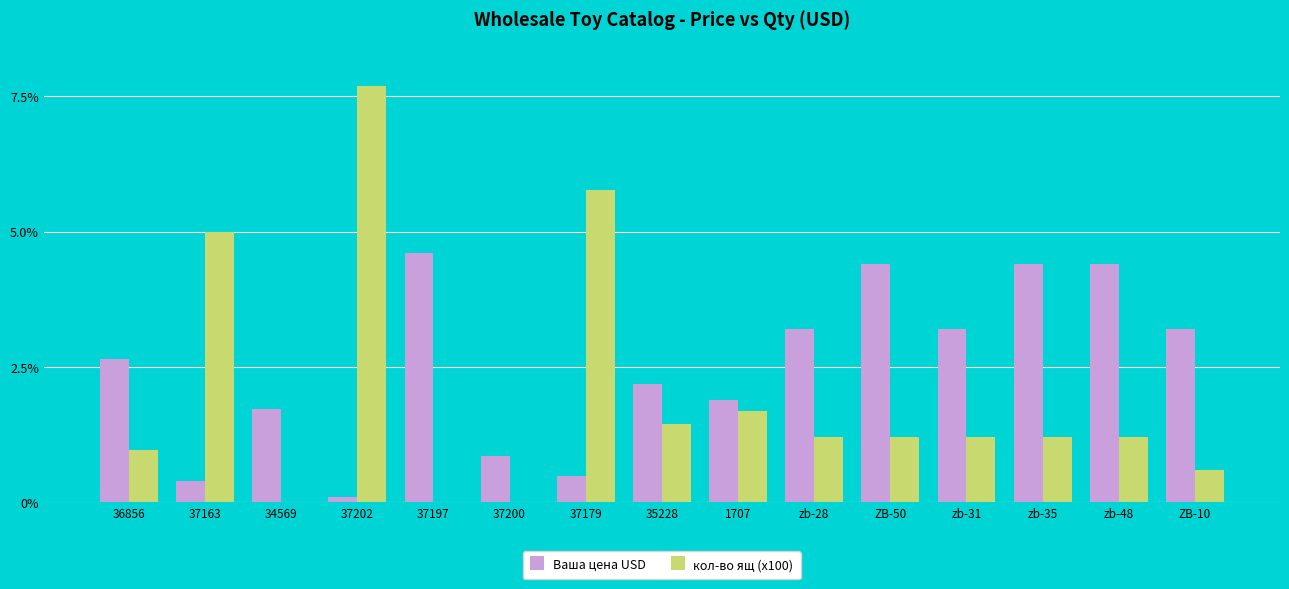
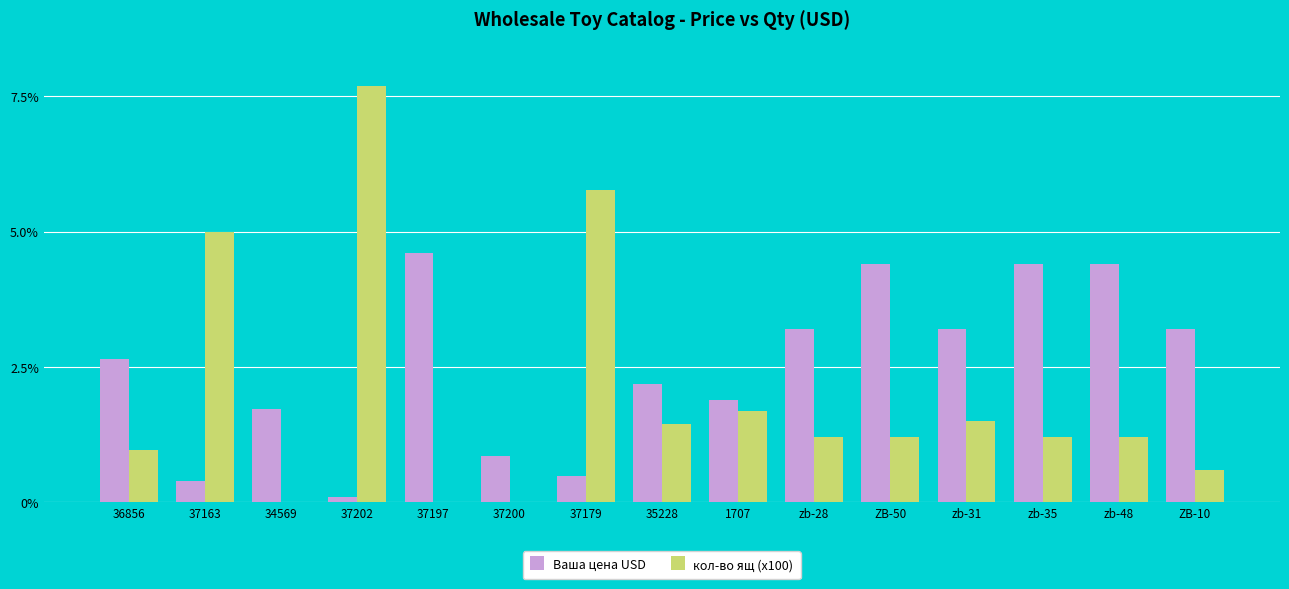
кол-во ящ (x100), zb-31: 1.2% -> 1.5%
